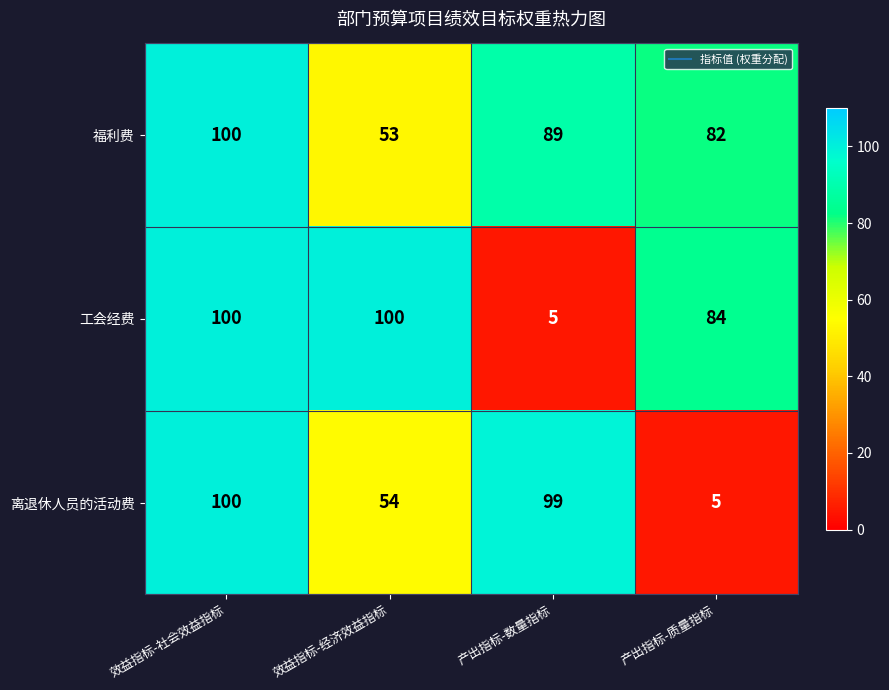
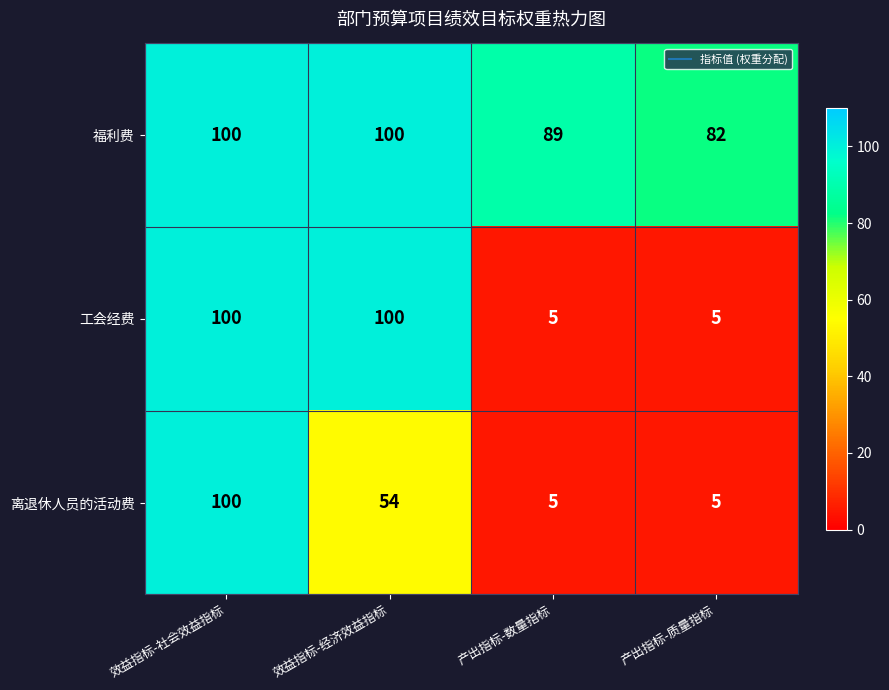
福利费, 效益指标-经济效益指标: 53 -> 100
工会经费, 产出指标-质量指标: 84 -> 5
离退休人员的活动费, 产出指标-数量指标: 99 -> 5
